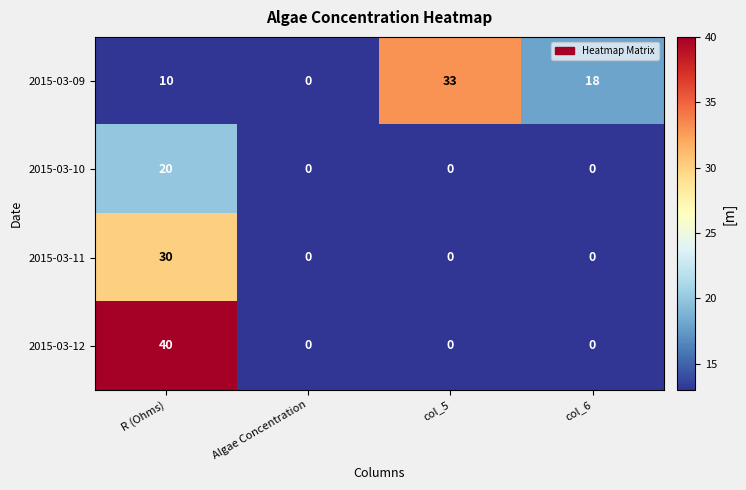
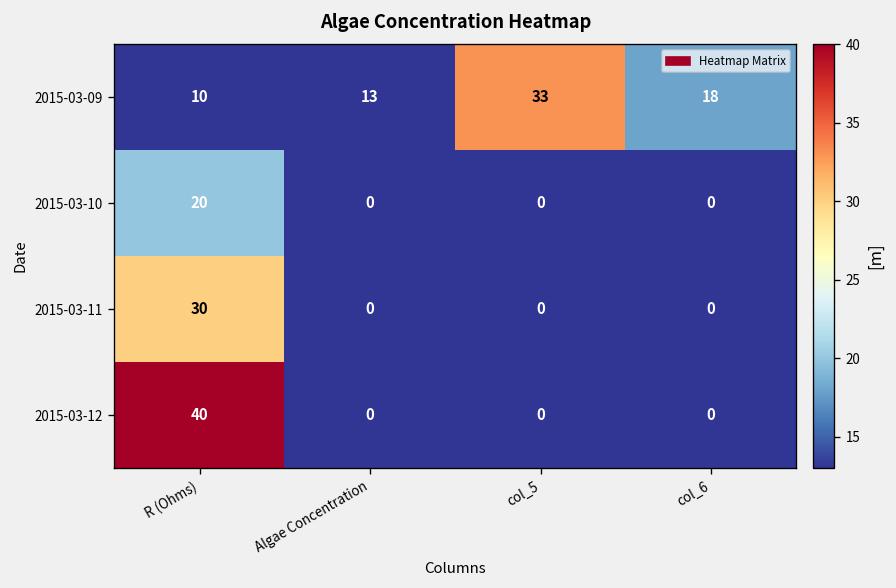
2015-03-09, Algae Concentration: 0 -> 13
